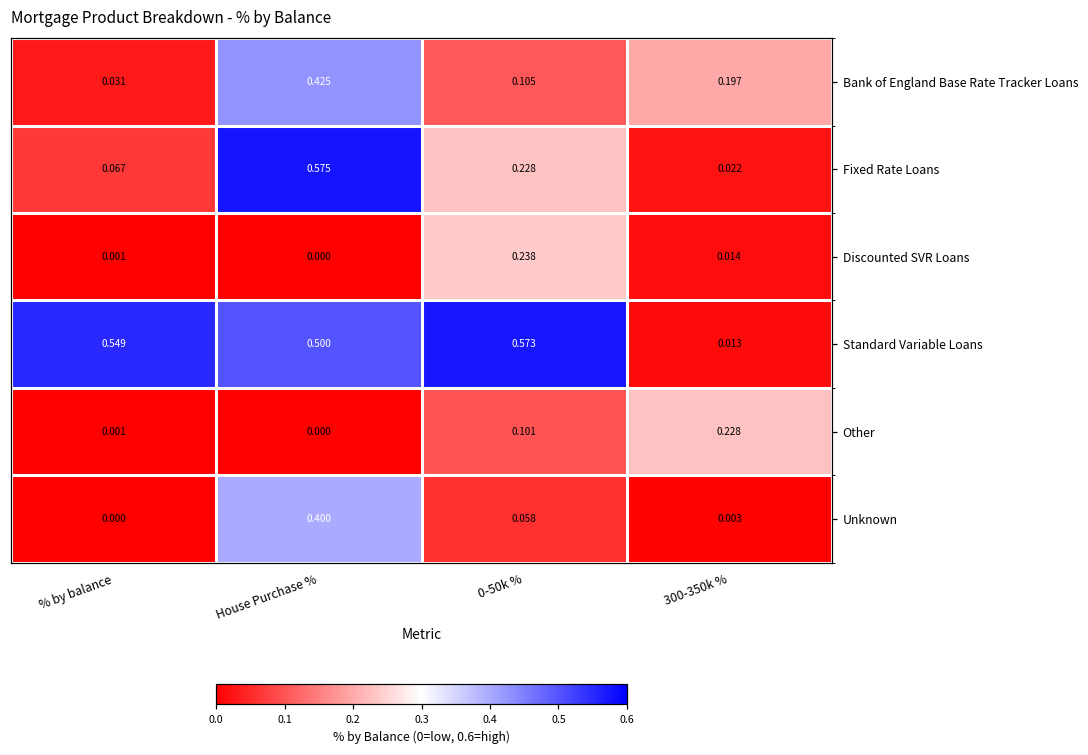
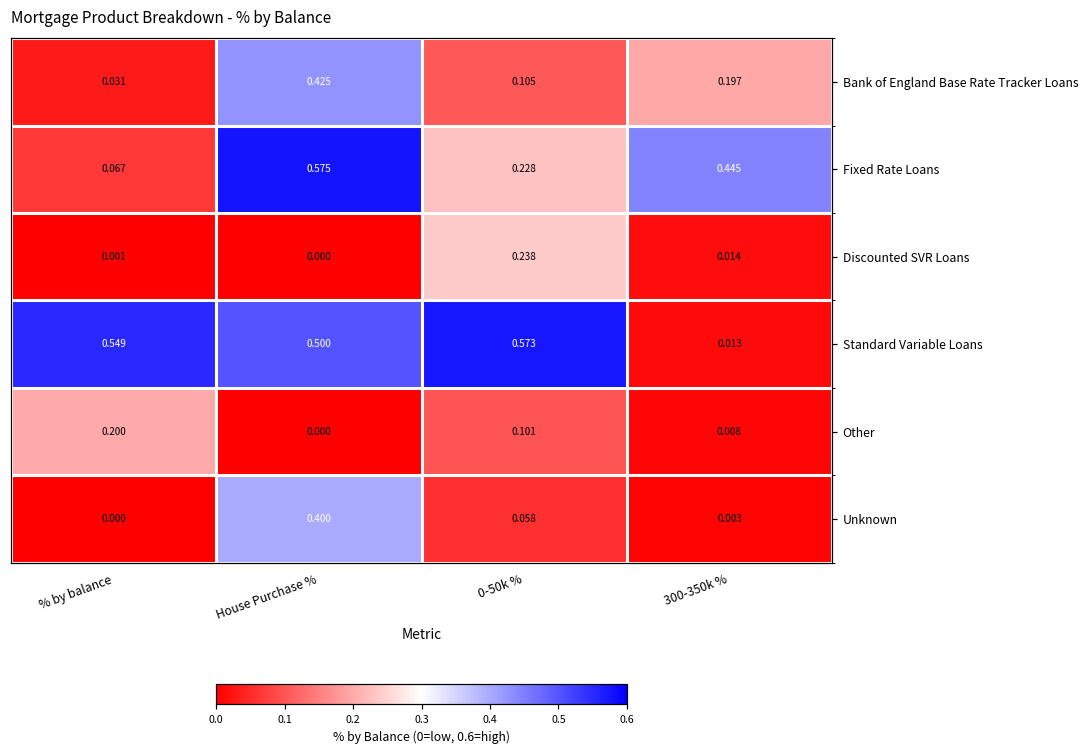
Fixed Rate Loans, 300-350k %: 0.022 -> 0.445
Other, % by balance: 0.001 -> 0.200
Other, 300-350k %: 0.228 -> 0.008
